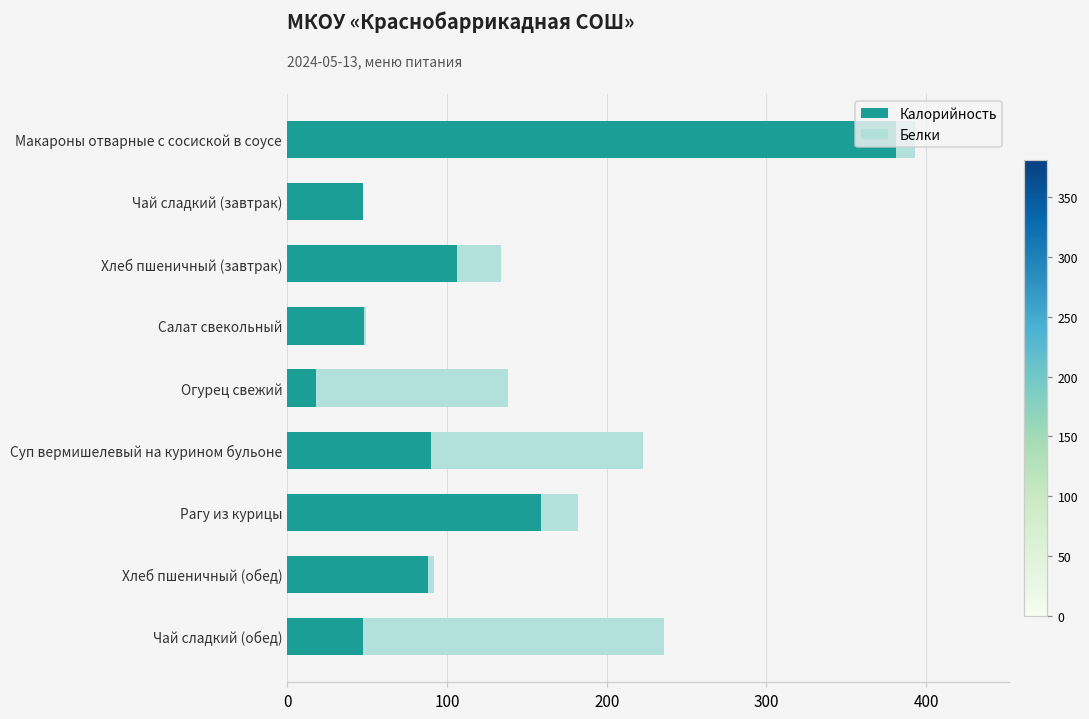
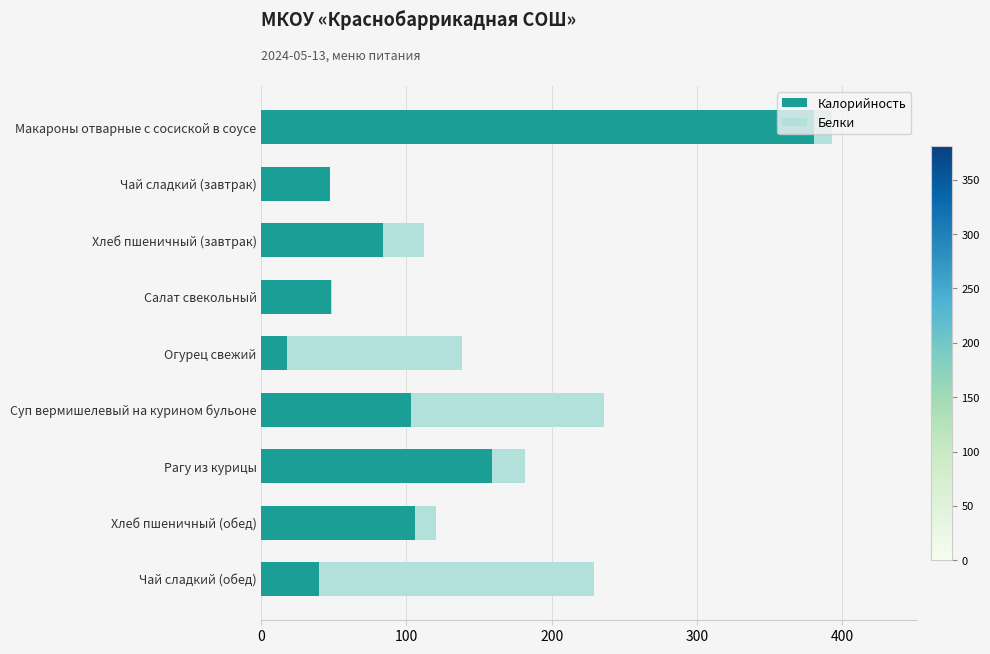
Калорийность, Хлеб пшеничный (завтрак): 106 -> 84
Калорийность, Суп вермишелевый на курином бульоне: 90 -> 103
Калорийность, Хлеб пшеничный (обед): 88 -> 106
Белки, Хлеб пшеничный (обед): 4 -> 14
Калорийность, Чай сладкий (обед): 47 -> 40
